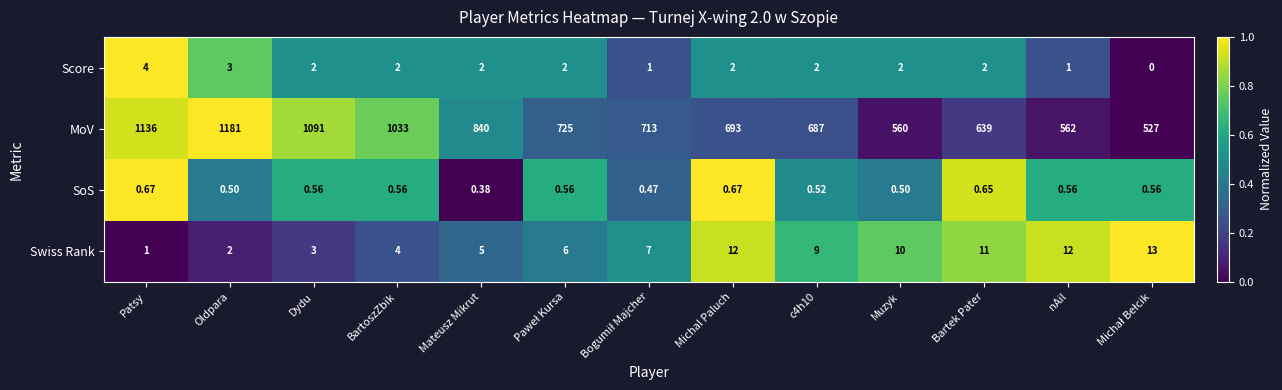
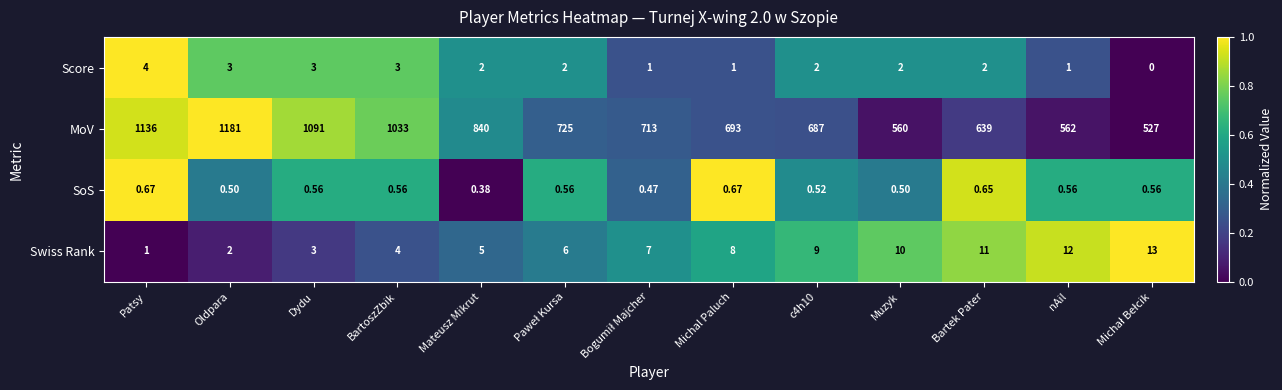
Score, Dydu: 2 -> 3
Score, BartoszZbik: 2 -> 3
Score, Michal Paluch: 2 -> 1
Swiss Rank, Michal Paluch: 12 -> 8
